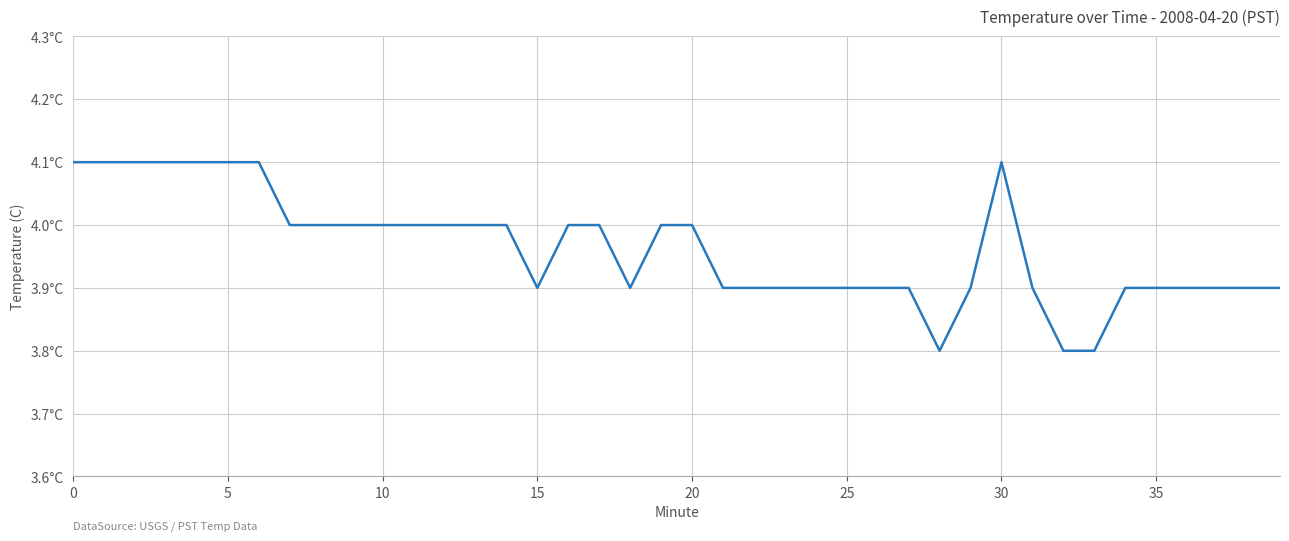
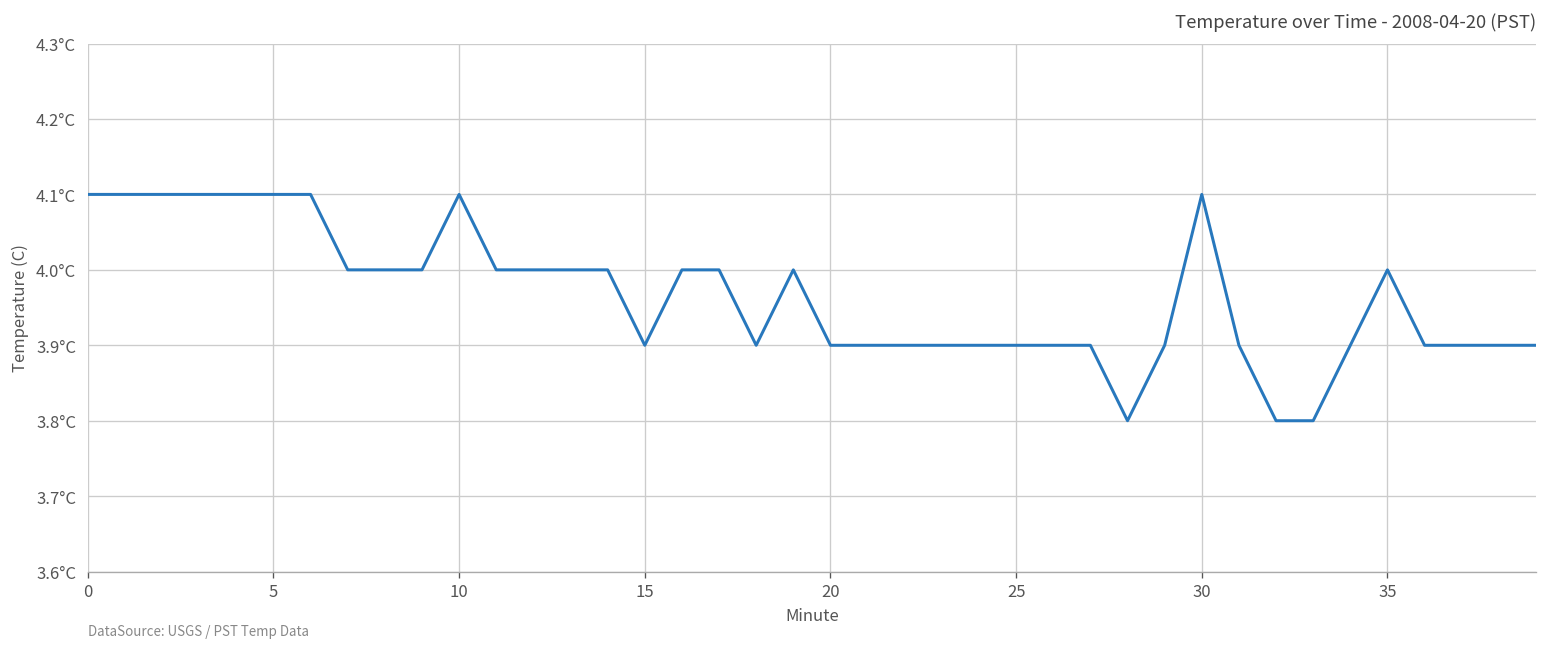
10: 4.0°C -> 4.1°C
20: 4.0°C -> 3.9°C
35: 3.9°C -> 4.0°C
